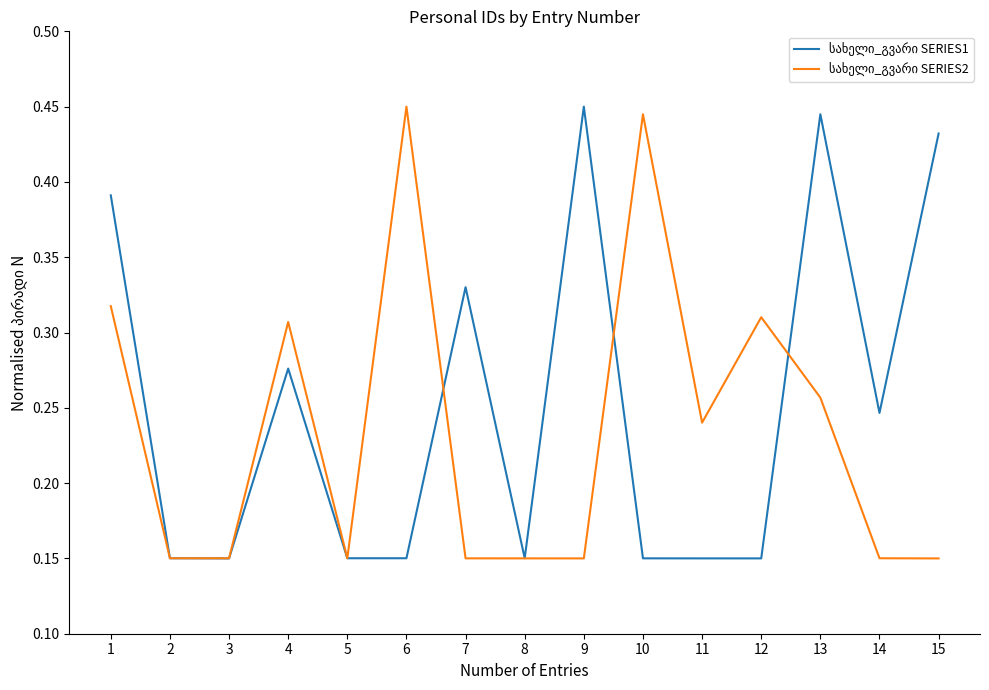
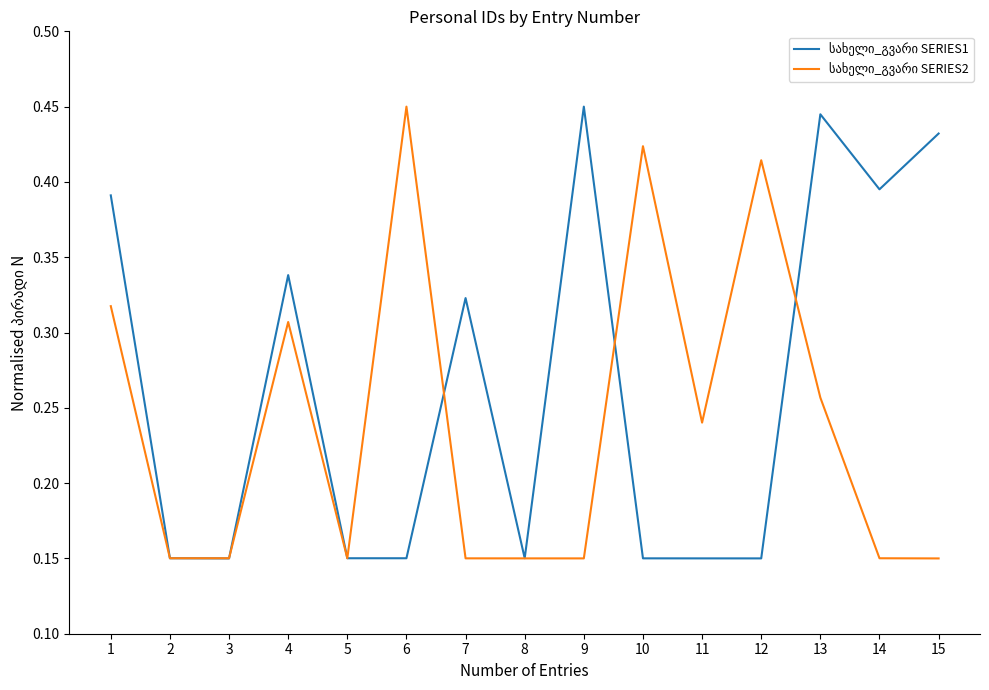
სახელი_გვარი SERIES1, 4: 0.276 -> 0.338
სახელი_გვარი SERIES1, 7: 0.330 -> 0.323
სახელი_გვარი SERIES2, 10: 0.445 -> 0.424
სახელი_გვარი SERIES2, 12: 0.310 -> 0.414
სახელი_გვარი SERIES1, 14: 0.247 -> 0.395
